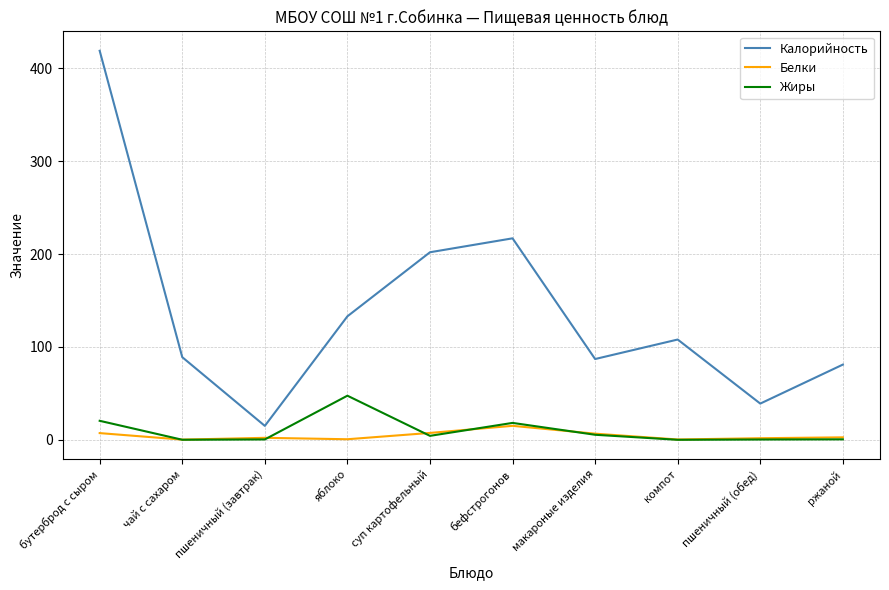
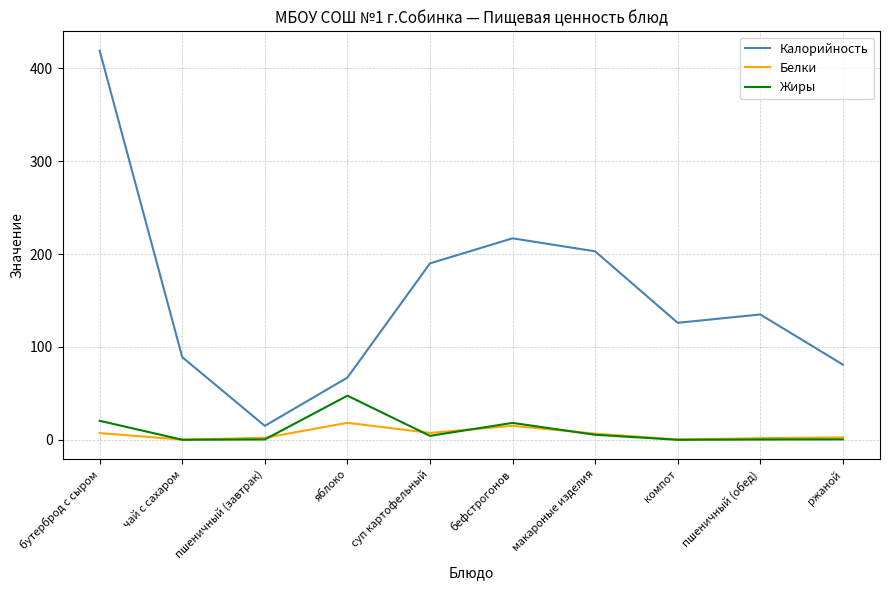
Калорийность, яблоко: 130 -> 70
Белки, яблоко: 0 -> 20
Калорийность, суп картофельный: 200 -> 190
Калорийность, макароные изделия: 90 -> 200
Калорийность, компот: 110 -> 130
Калорийность, пшеничный (обед): 40 -> 140
